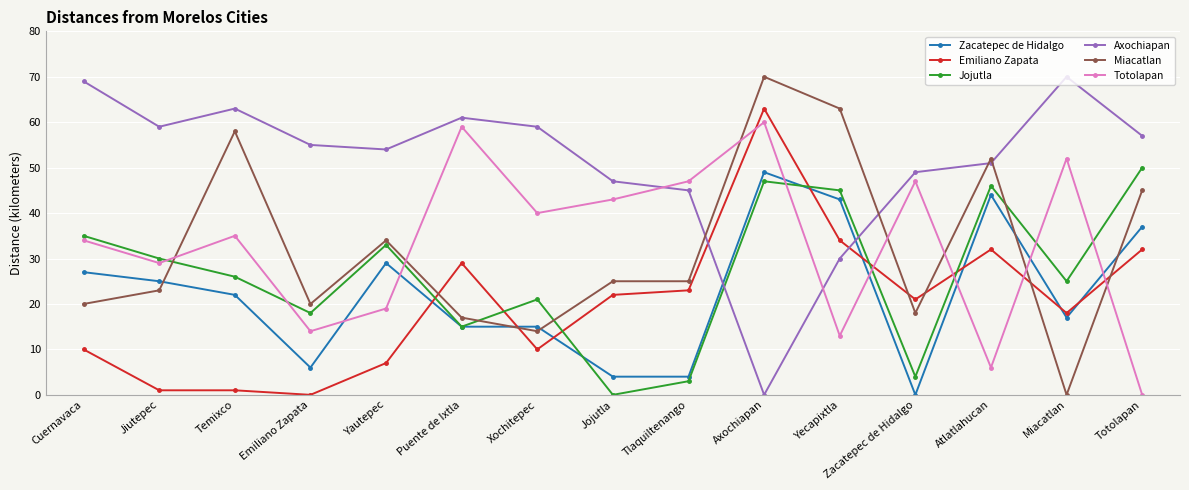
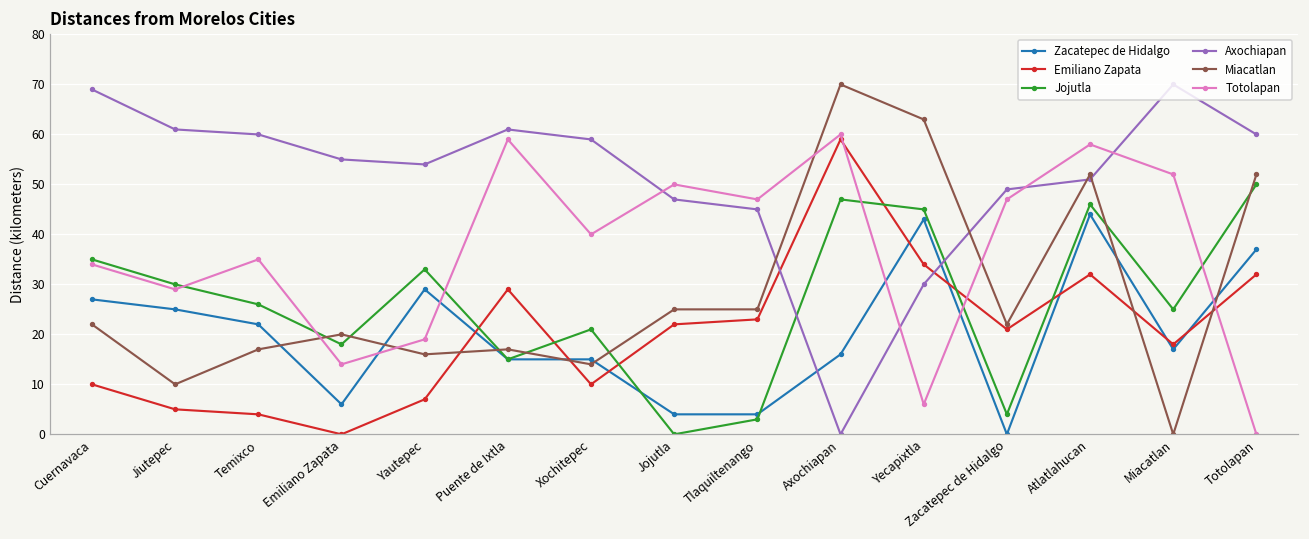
Miacatlan, Cuernavaca: 20 -> 22
Emiliano Zapata, Jiutepec: 1 -> 5
Axochiapan, Jiutepec: 59 -> 61
Miacatlan, Jiutepec: 23 -> 10
Emiliano Zapata, Temixco: 1 -> 4
Axochiapan, Temixco: 63 -> 60
Miacatlan, Temixco: 58 -> 17
Miacatlan, Yautepec: 34 -> 16
Totolapan, Jojutla: 43 -> 50
Zacatepec de Hidalgo, Axochiapan: 49 -> 16
Emiliano Zapata, Axochiapan: 63 -> 59
Totolapan, Yecapixtla: 13 -> 6
Miacatlan, Zacatepec de Hidalgo: 18 -> 22
Totolapan, Atlatlahucan: 6 -> 58
Axochiapan, Totolapan: 57 -> 60
Miacatlan, Totolapan: 45 -> 52
